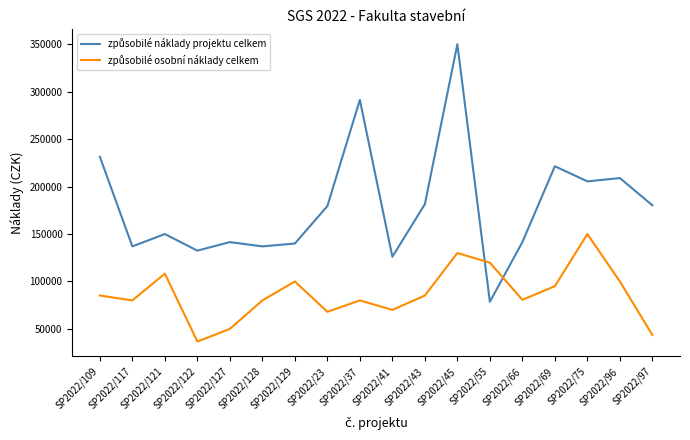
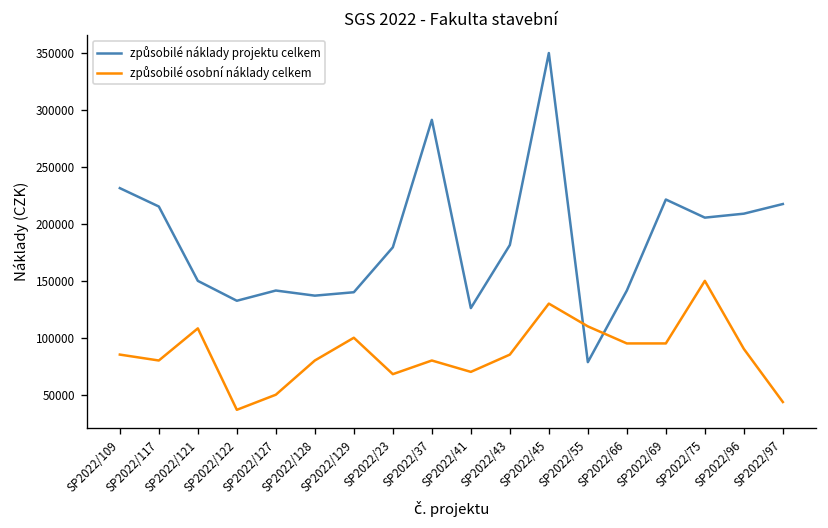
způsobilé náklady projektu celkem, SP2022/117: 140000 -> 220000
způsobilé osobní náklady celkem, SP2022/55: 120000 -> 110000
způsobilé osobní náklady celkem, SP2022/66: 80000 -> 100000
způsobilé osobní náklady celkem, SP2022/96: 100000 -> 90000
způsobilé náklady projektu celkem, SP2022/97: 180000 -> 220000
